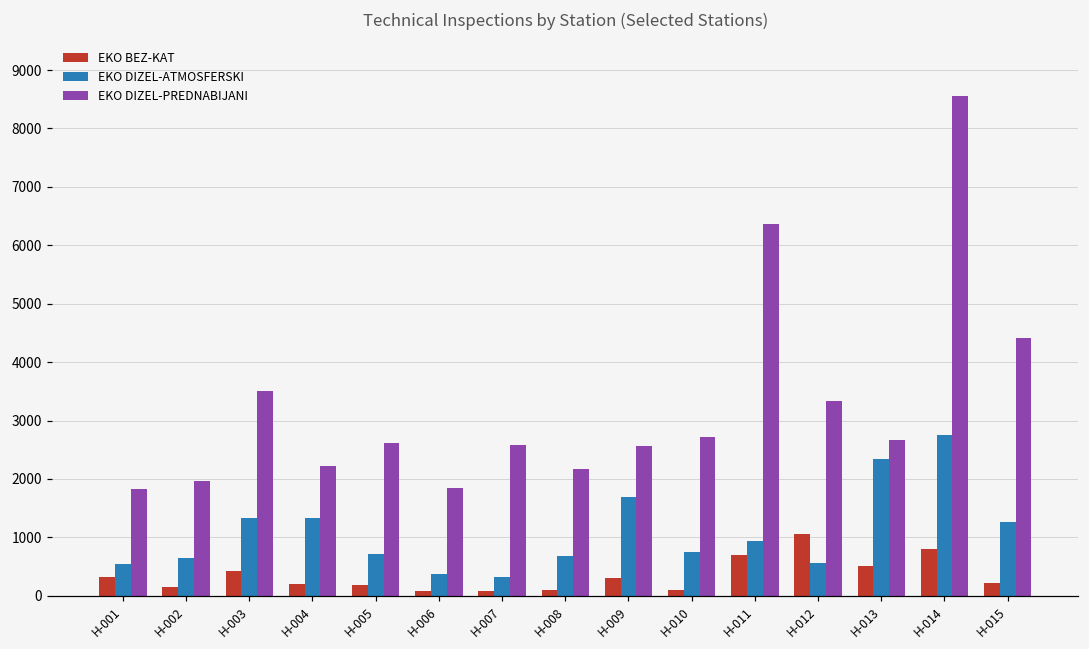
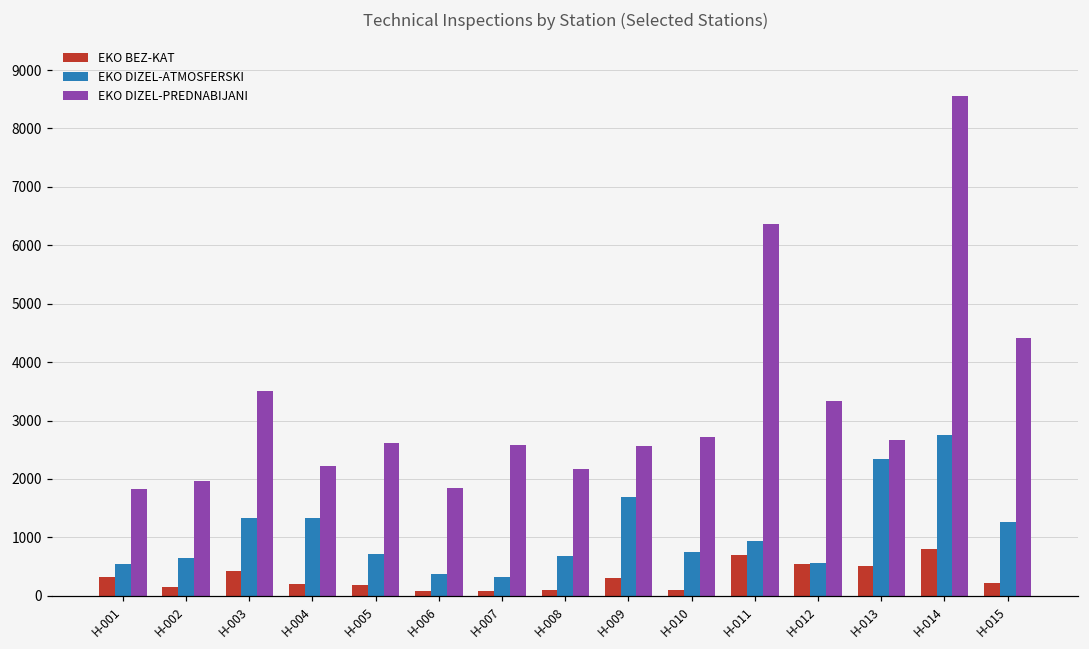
EKO BEZ-KAT, H-012: 1100 -> 500
